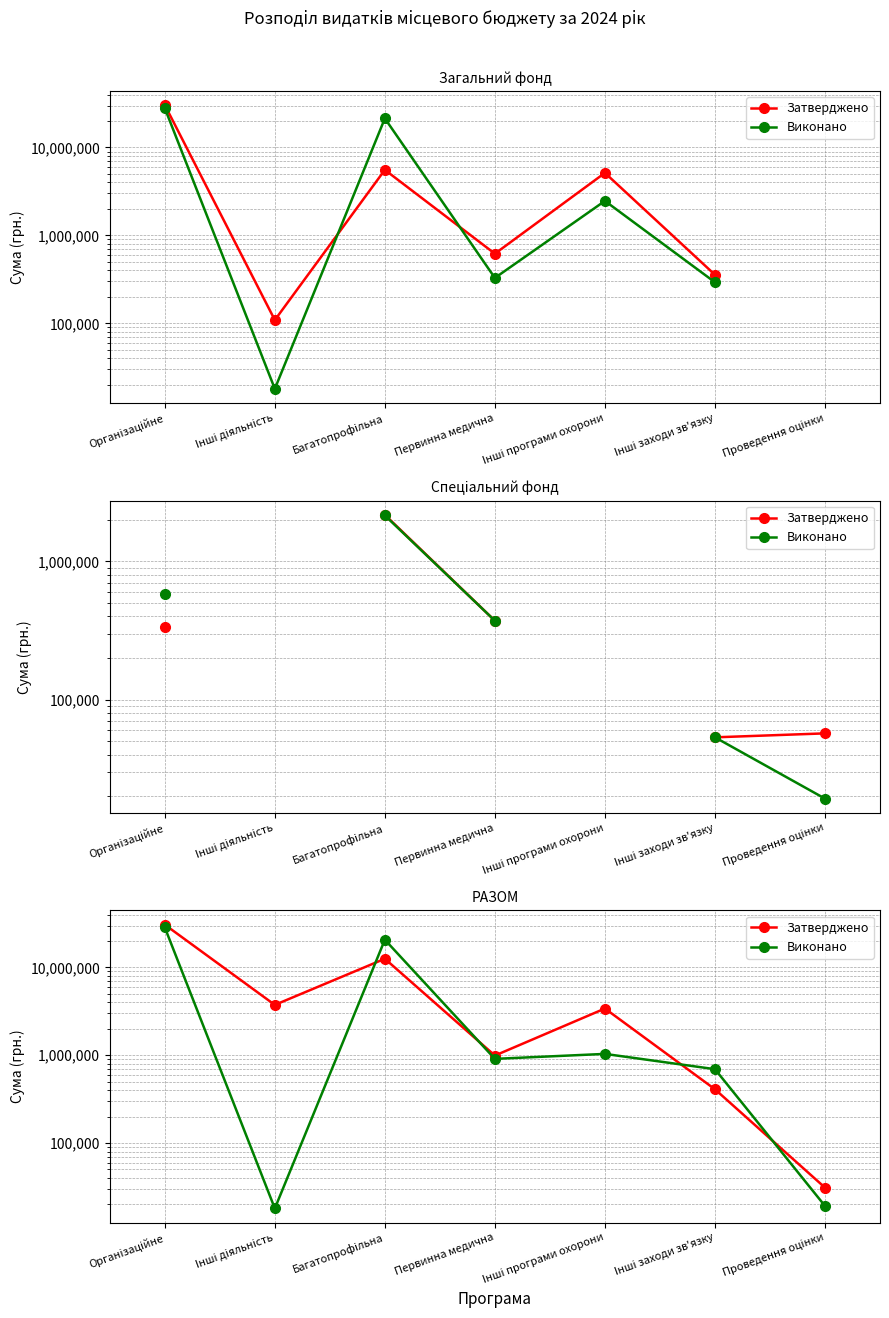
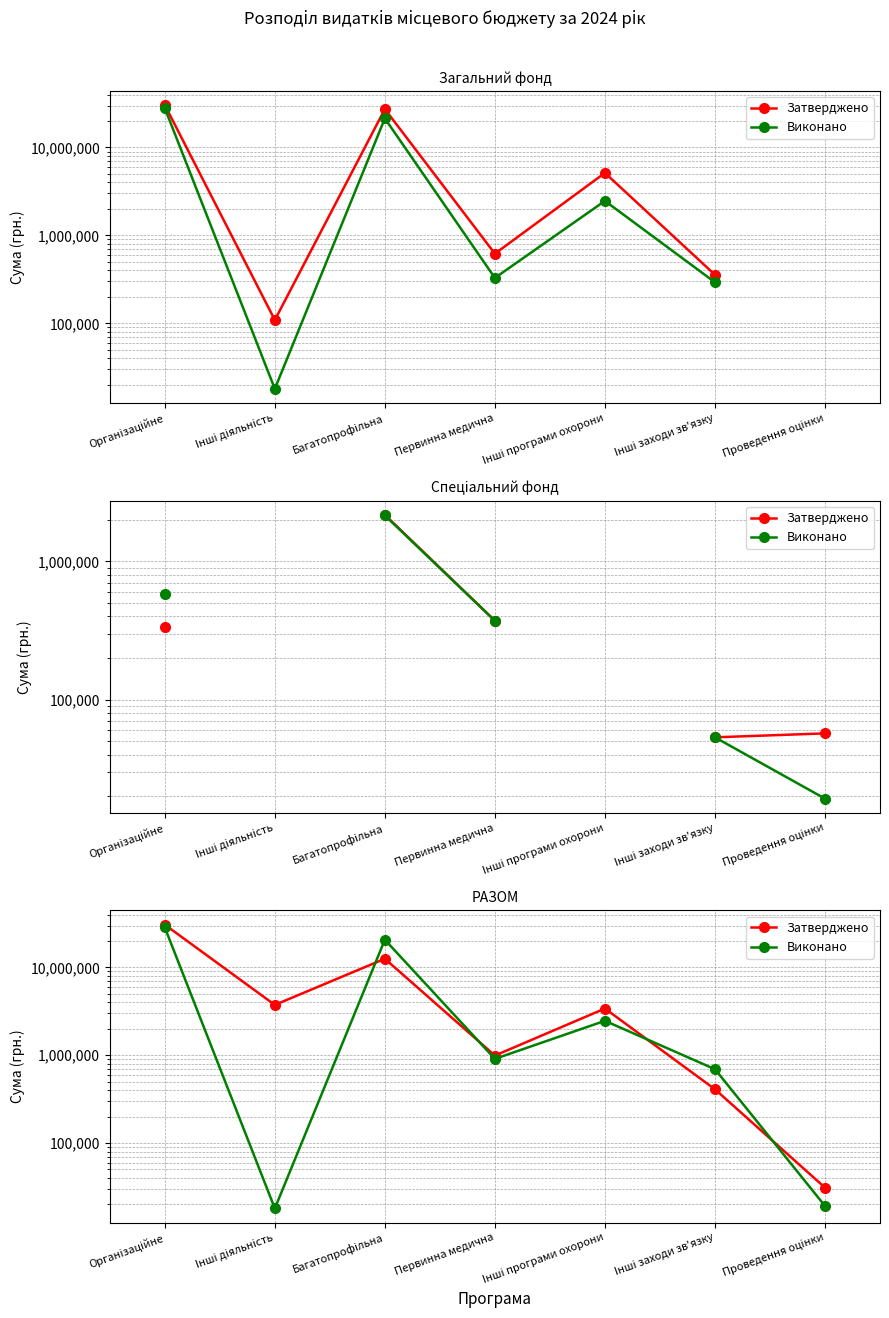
Загальний фонд, Затверджено, Багатопрофільна: 6,000,000 -> 27,000,000
РАЗОМ, Виконано, Інші програми охорони: 1,000,000 -> 2,500,000
